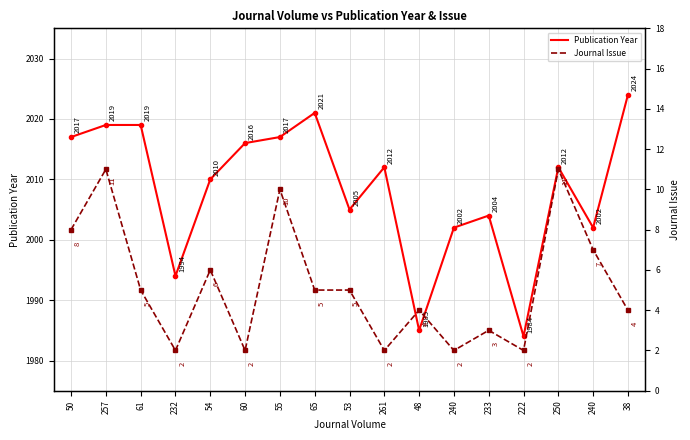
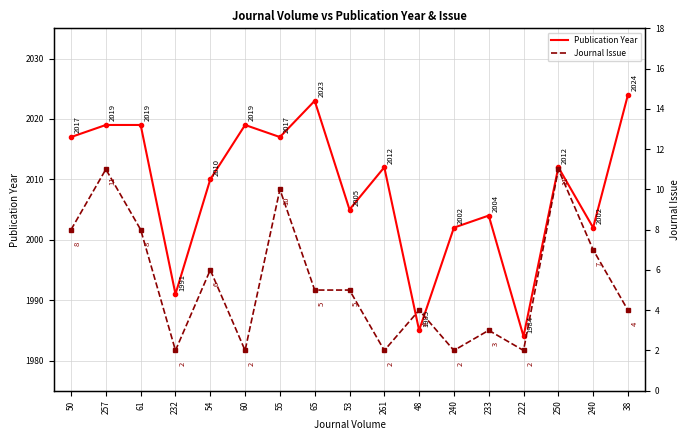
Publication Year, 232: 1994 -> 1991
Publication Year, 60: 2016 -> 2019
Publication Year, 65: 2021 -> 2023
Journal Issue, 61: 5 -> 8
